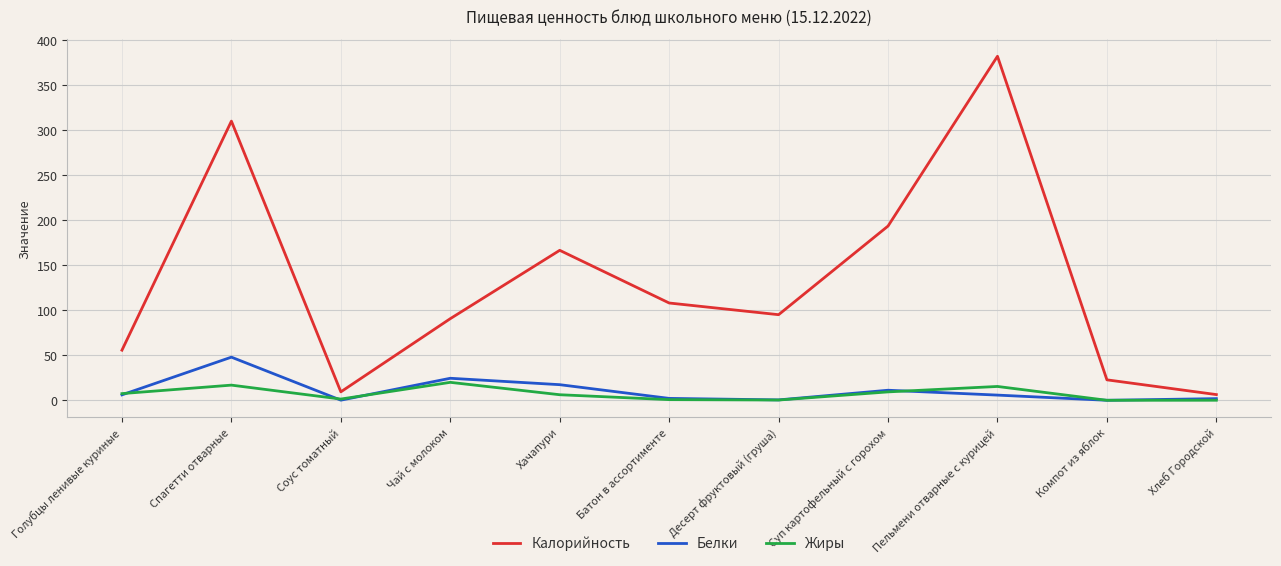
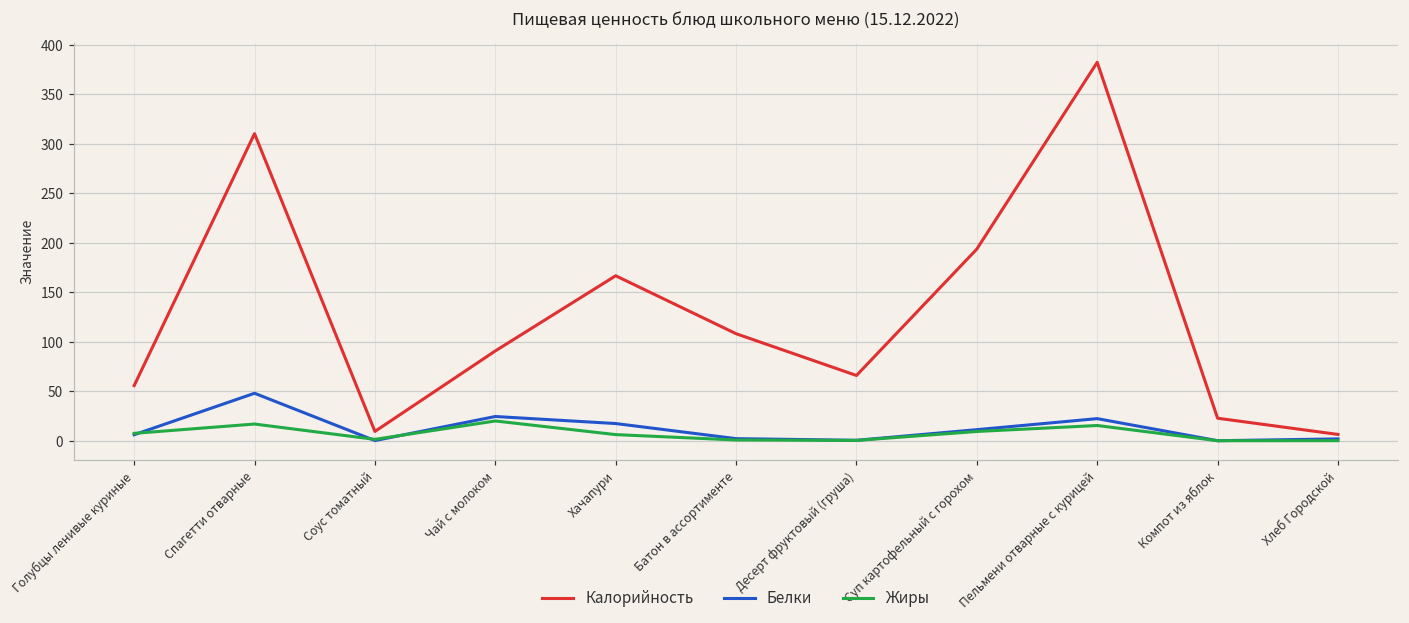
Калорийность, Десерт фруктовый (груша): 100 -> 70
Белки, Пельмени отварные с курицей: 10 -> 20
